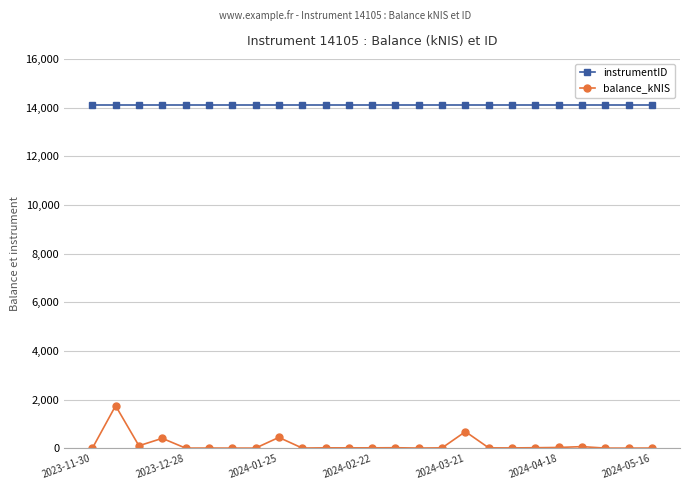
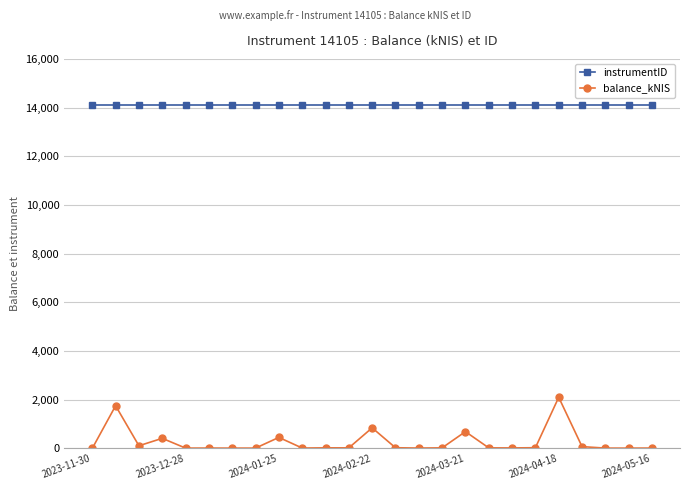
balance_kNIS, 2024-02-22: 0 -> 800
balance_kNIS, 2024-04-18: 0 -> 2,100
